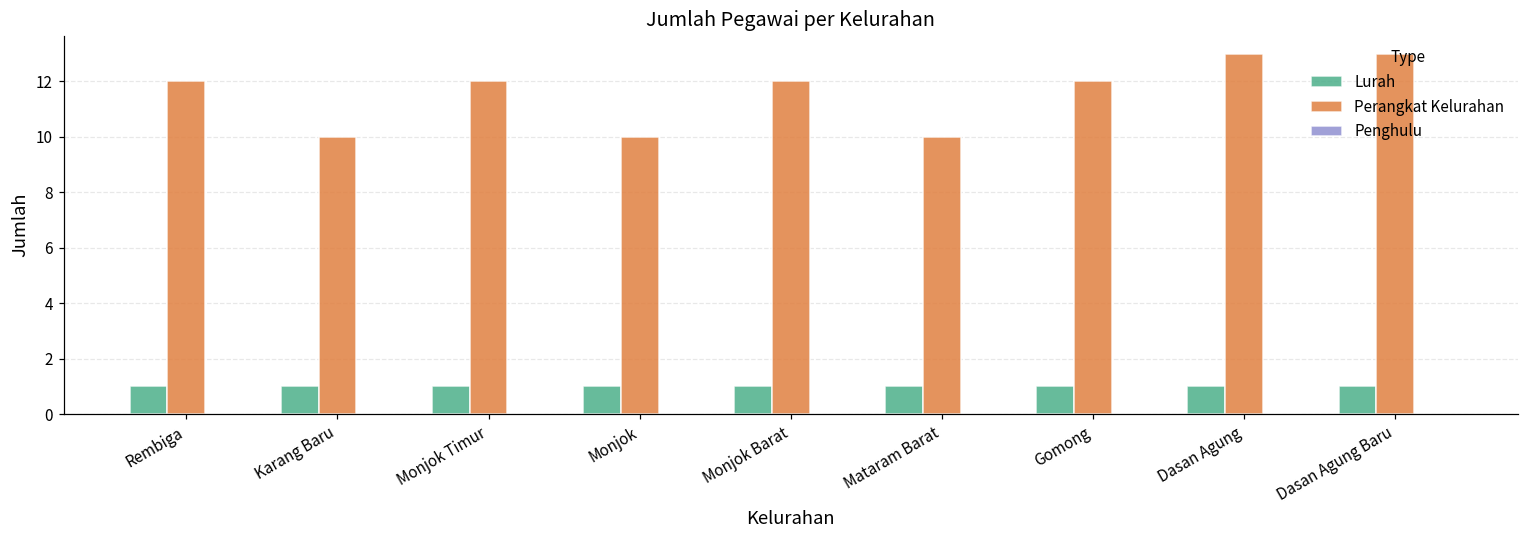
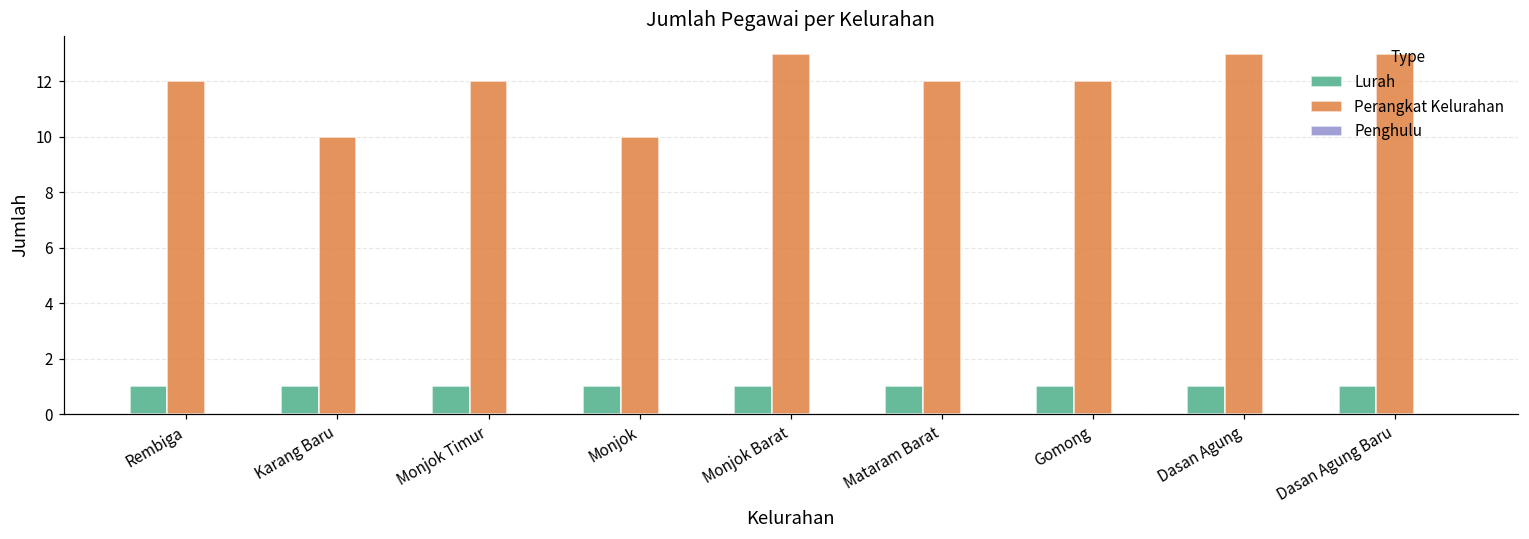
Perangkat Kelurahan, Monjok Barat: 12 -> 13
Perangkat Kelurahan, Mataram Barat: 10 -> 12
